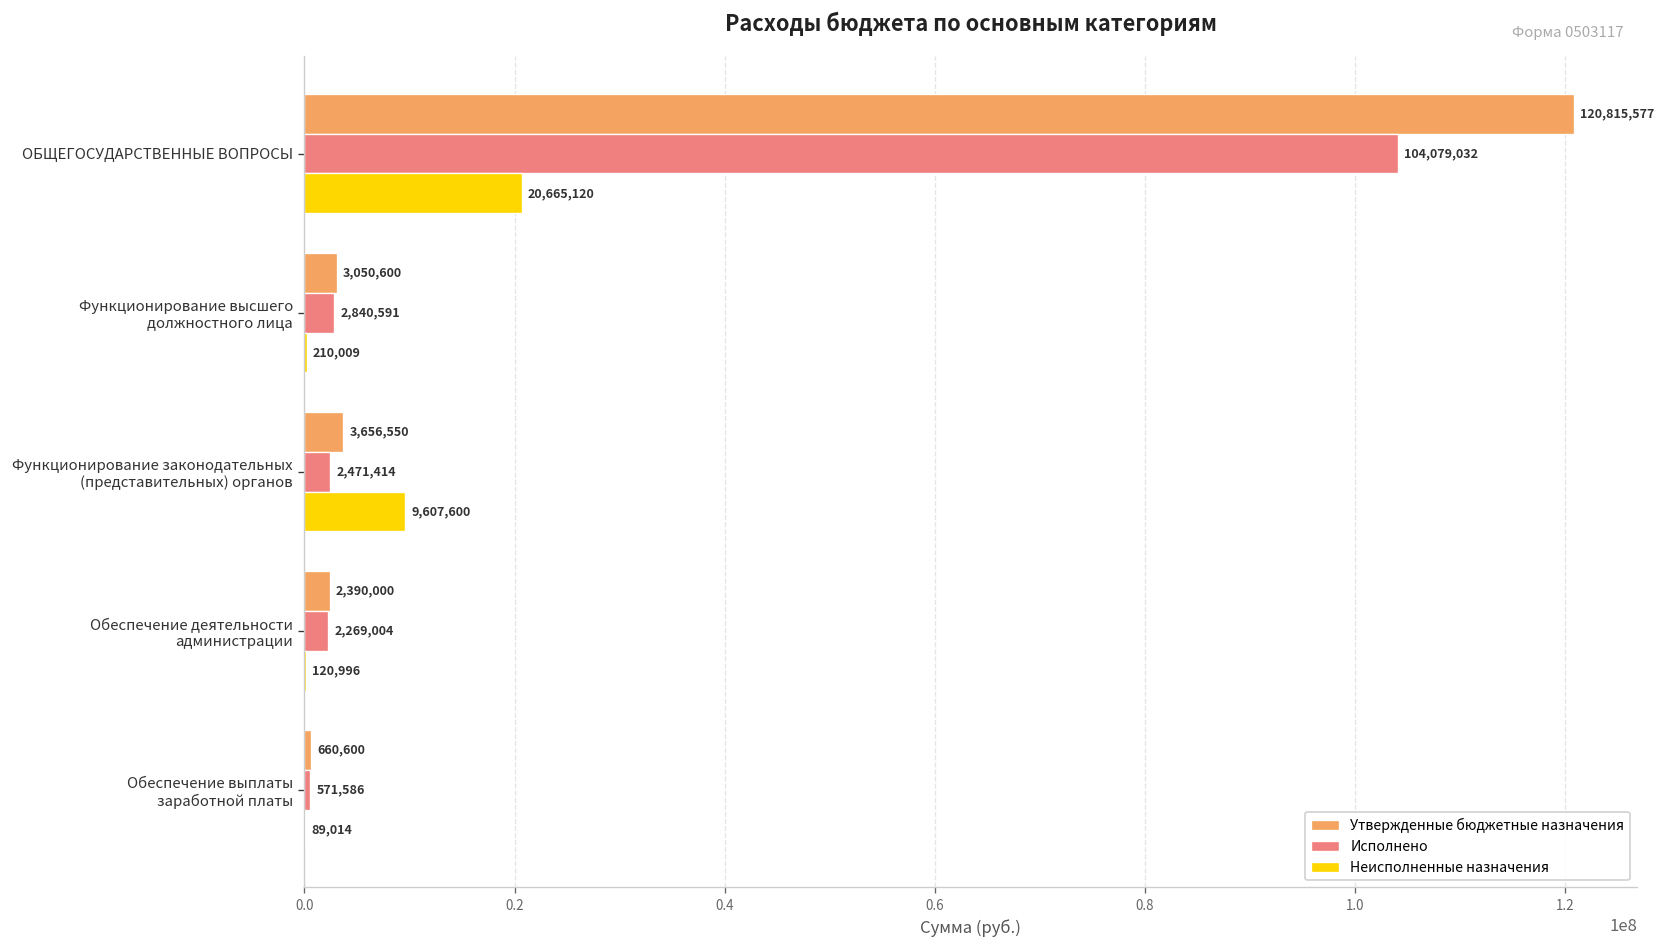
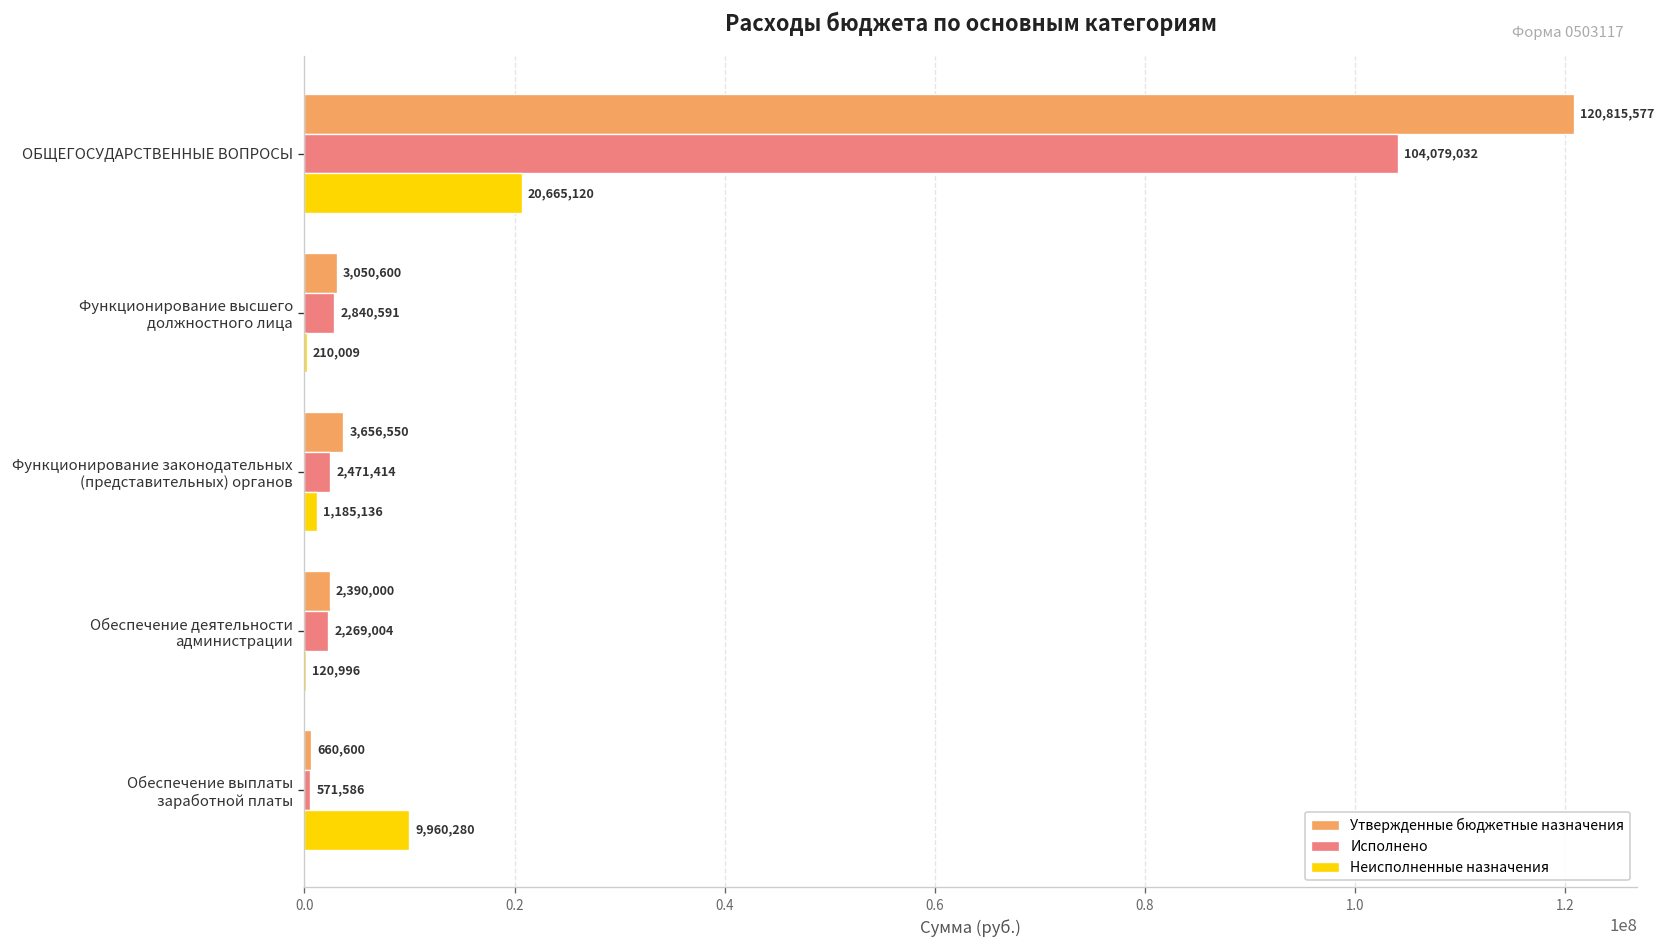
Неисполненные назначения, Функционирование законодательных (представительных) органов: 9,607,600 -> 1,185,136
Неисполненные назначения, Обеспечение выплаты заработной платы: 89,014 -> 9,960,280
